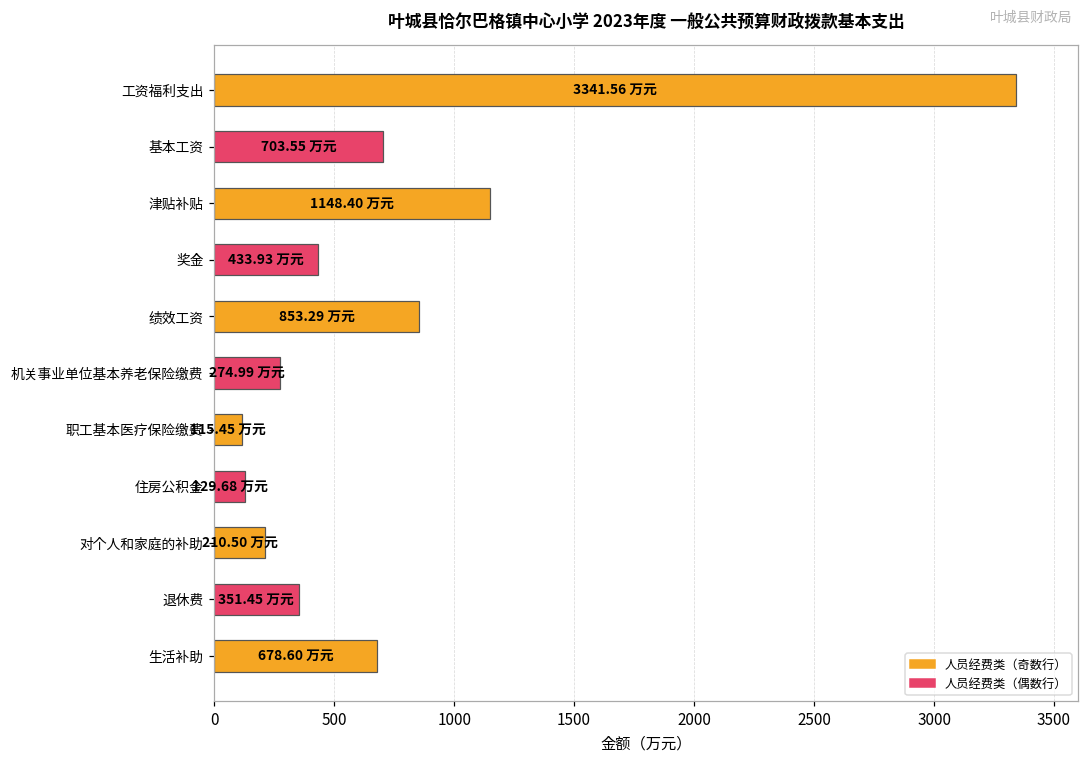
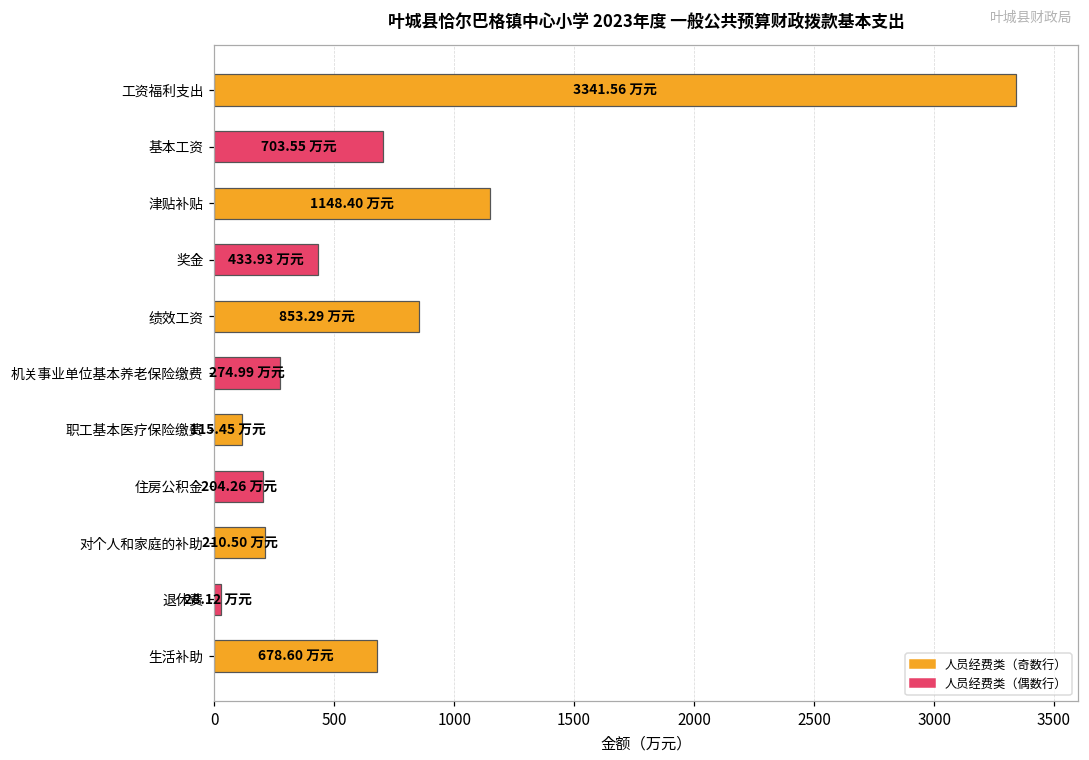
住房公积金: 129.68 -> 204.26
退休费: 351.45 -> 28.12
